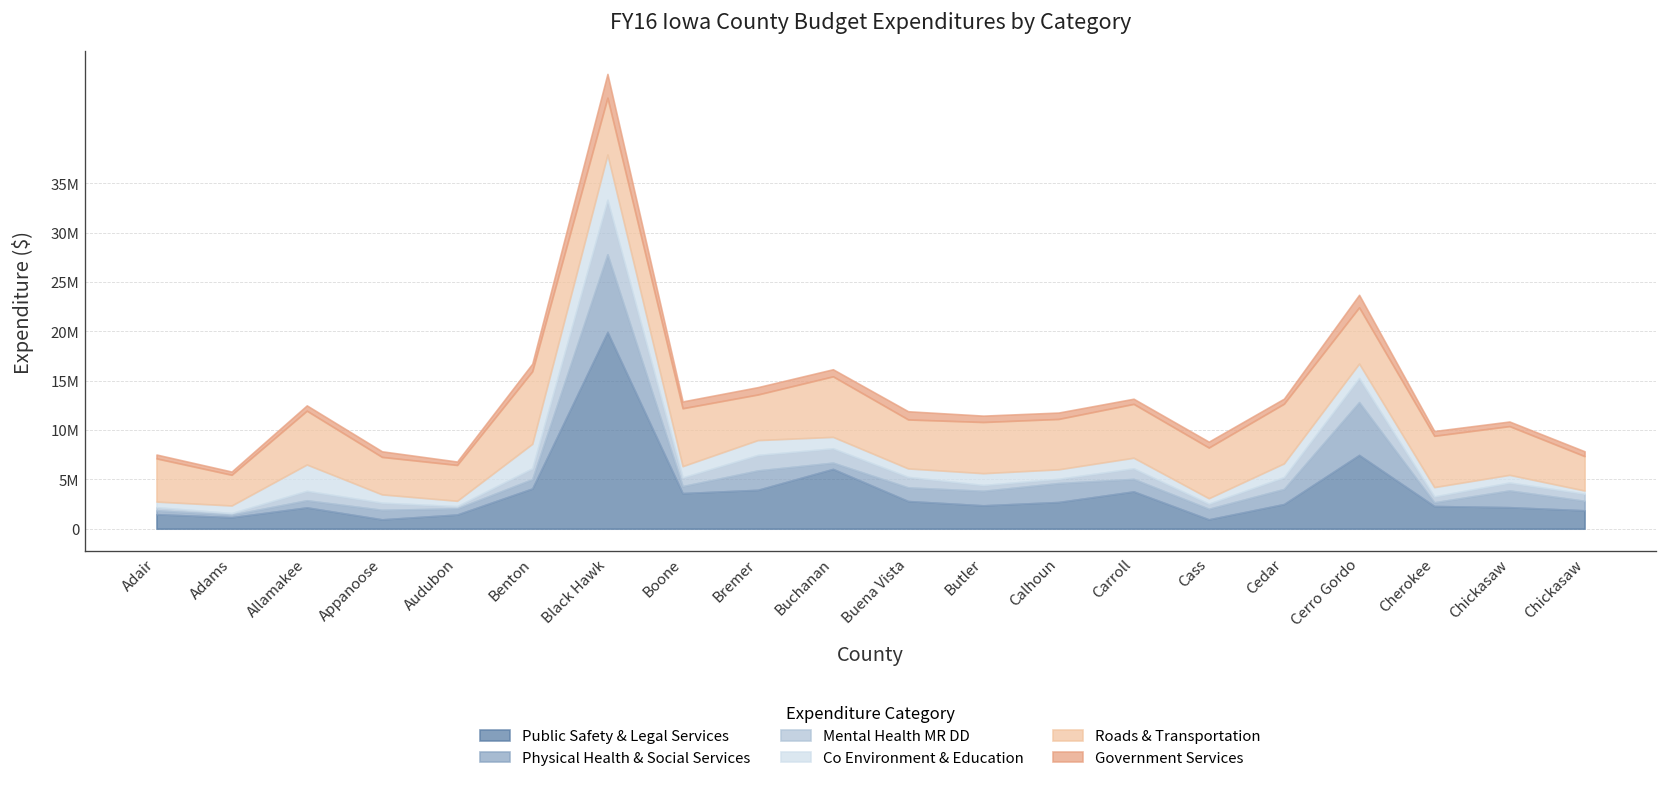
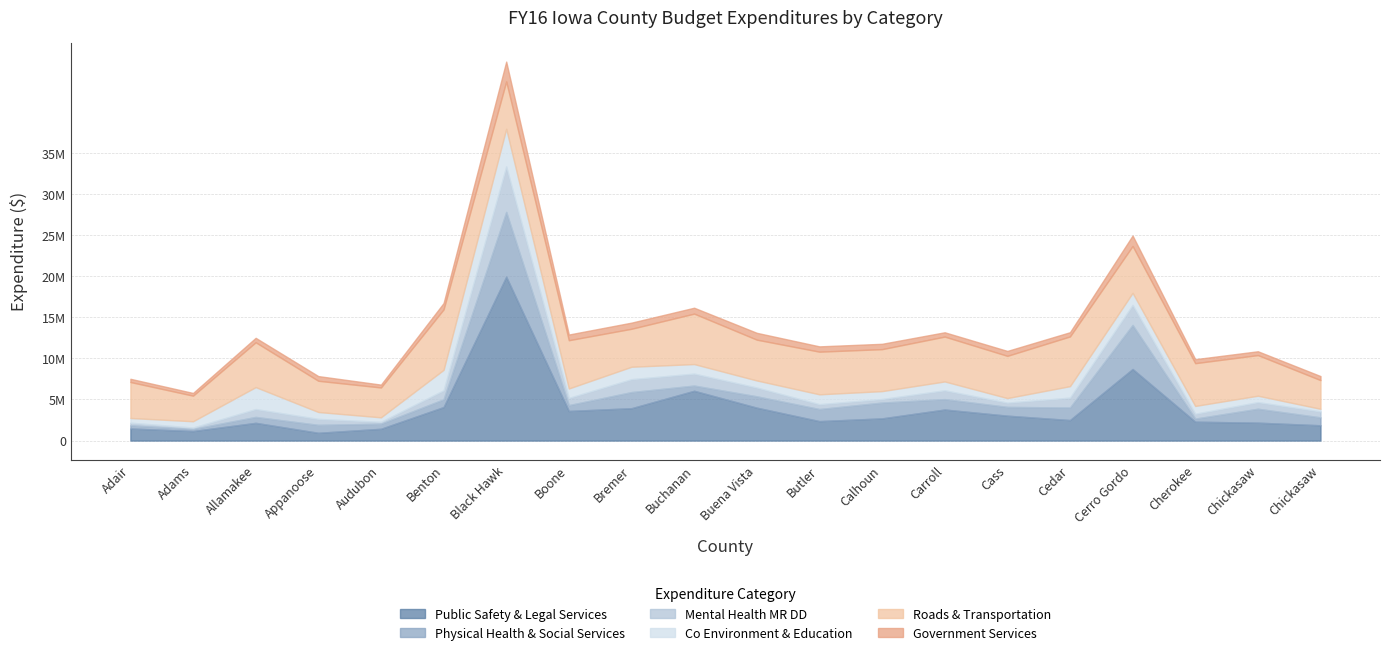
Public Safety & Legal Services, Buena Vista: 3000000 -> 4000000
Public Safety & Legal Services, Cass: 1000000 -> 3000000
Public Safety & Legal Services, Cerro Gordo: 7000000 -> 9000000
